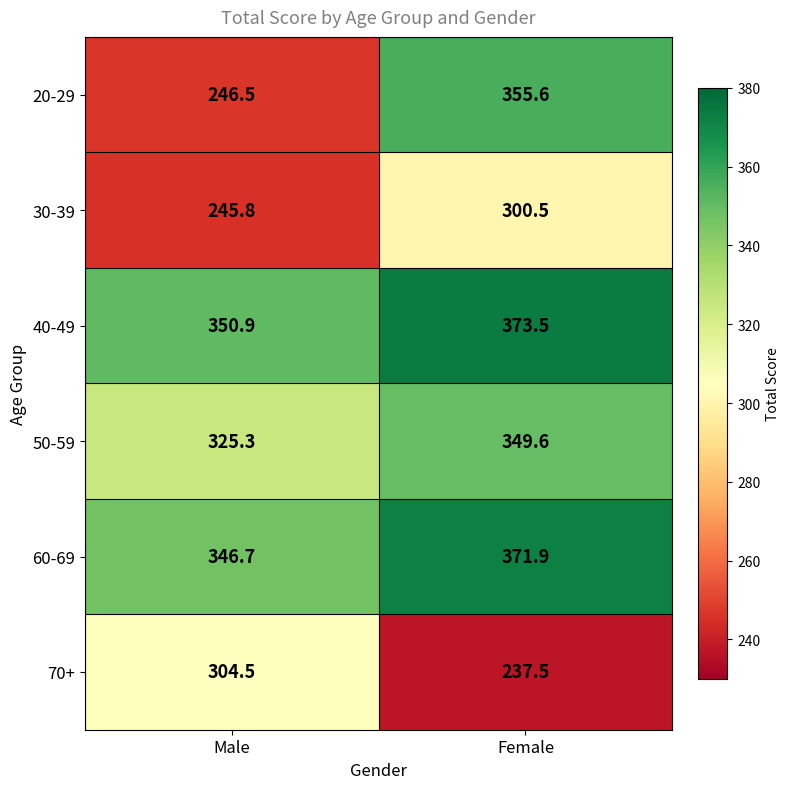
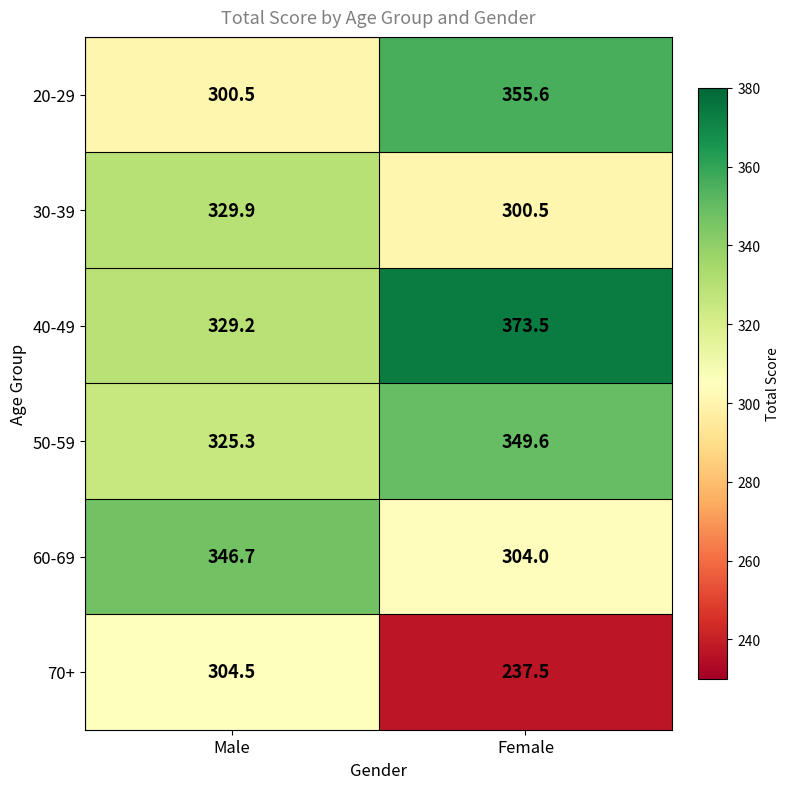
20-29, Male: 246.5 -> 300.5
30-39, Male: 245.8 -> 329.9
40-49, Male: 350.9 -> 329.2
60-69, Female: 371.9 -> 304.0
